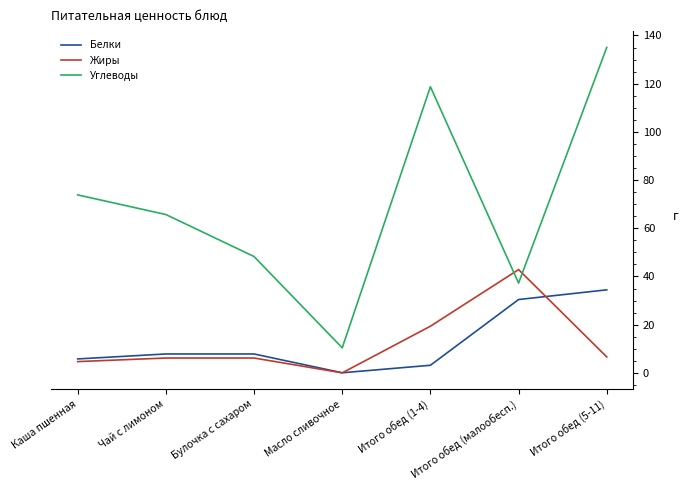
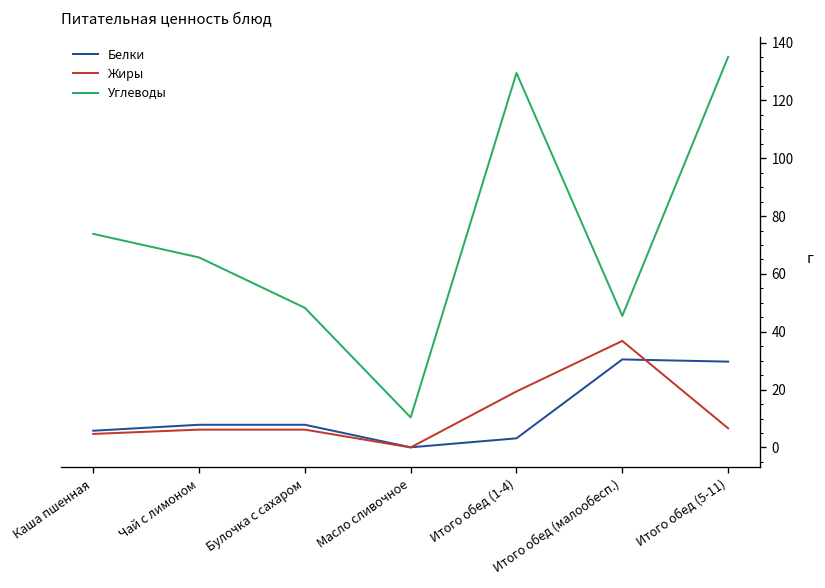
Углеводы, Итого обед (1-4): 119 -> 130
Жиры, Итого обед (малообесп.): 43 -> 37
Углеводы, Итого обед (малообесп.): 37 -> 45
Белки, Итого обед (5-11): 34 -> 30
